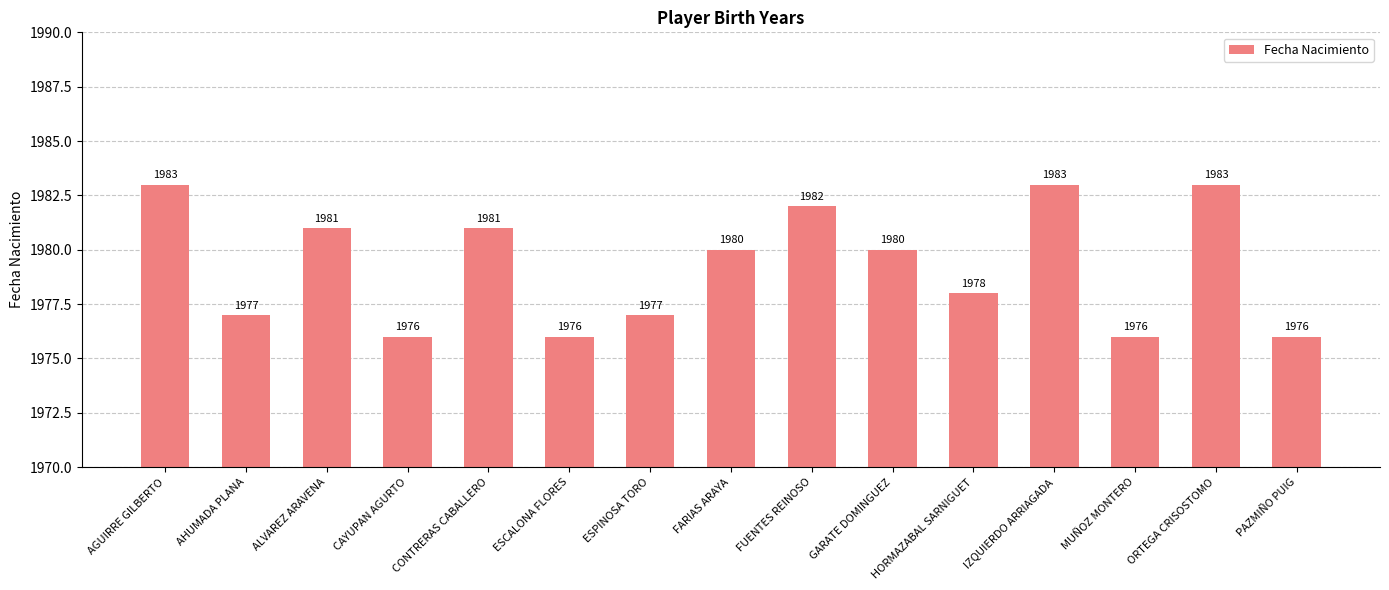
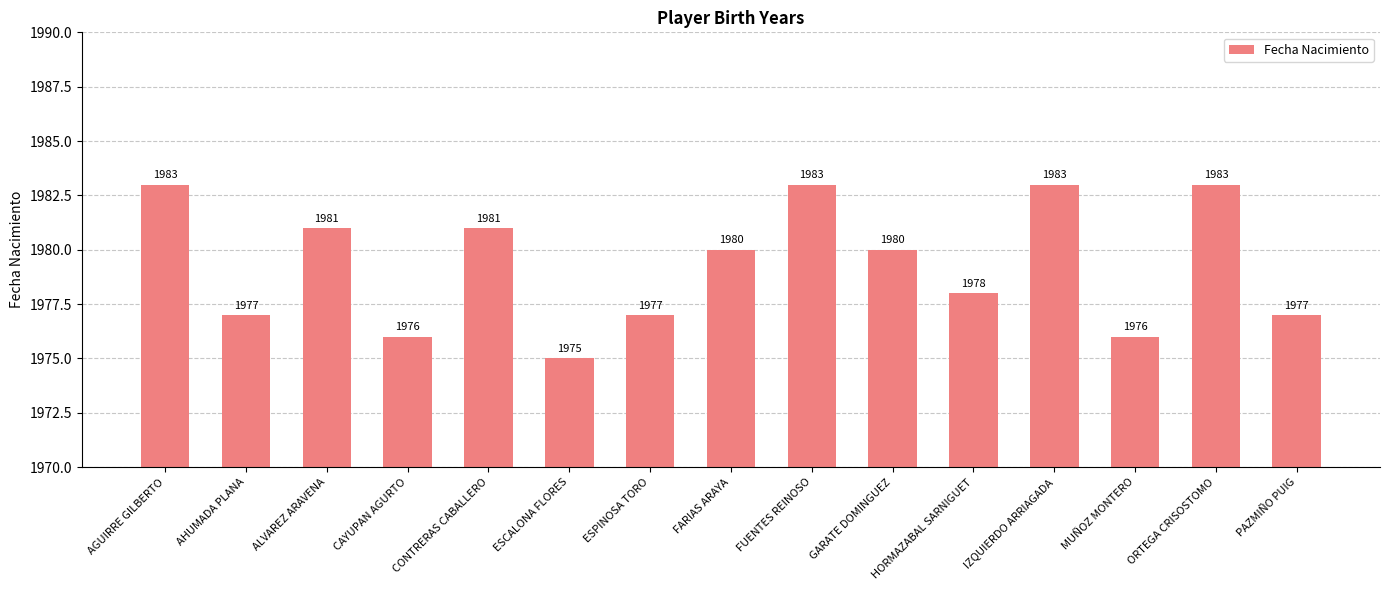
ESCALONA FLORES: 1976 -> 1975
FUENTES REINOSO: 1982 -> 1983
PAZMIÑO PUIG: 1976 -> 1977
